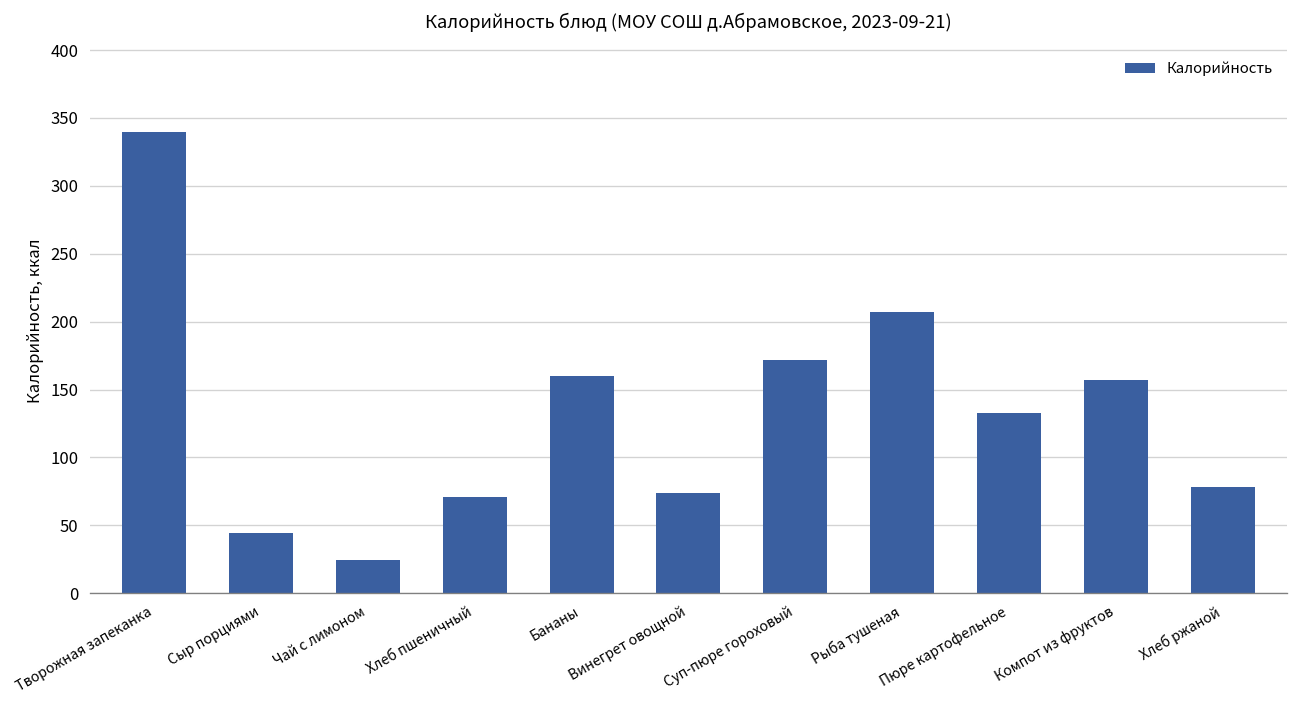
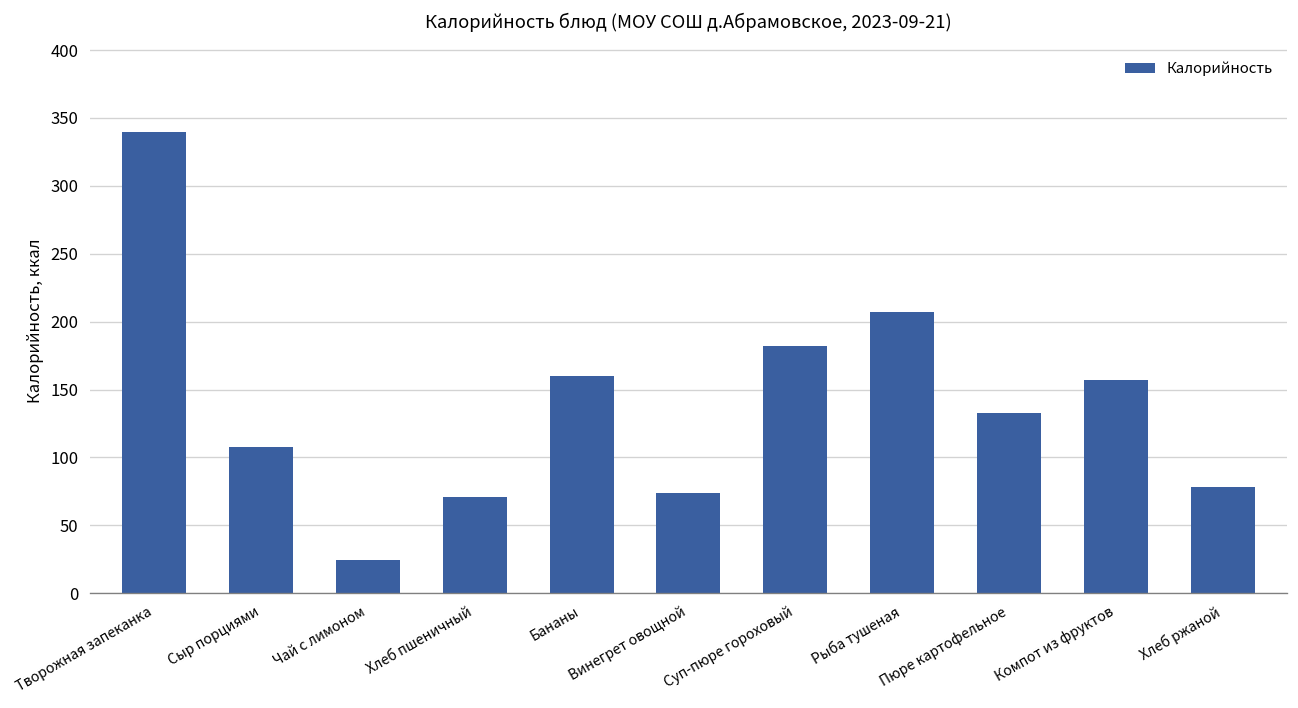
Сыр порциями: 44 -> 108
Суп-пюре гороховый: 172 -> 182
